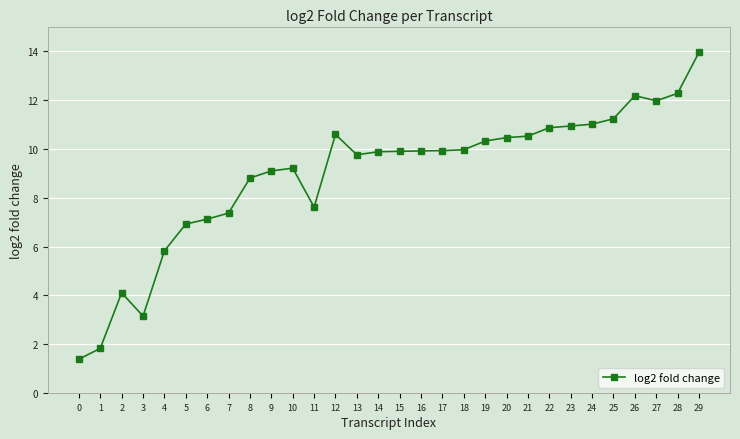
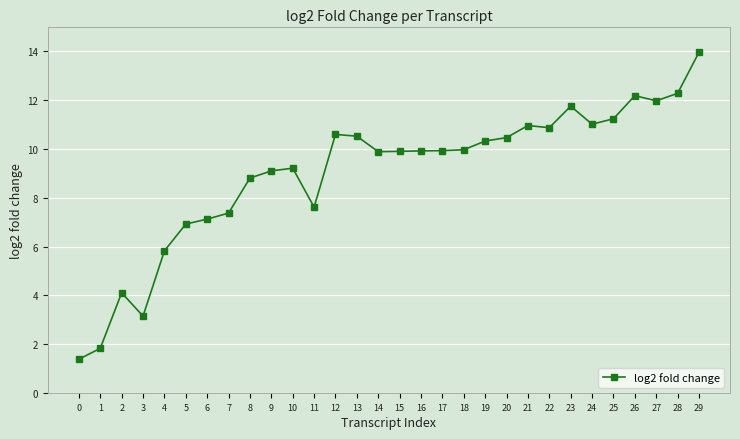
13: 9.8 -> 10.5
21: 10.5 -> 11.0
23: 10.9 -> 11.8
